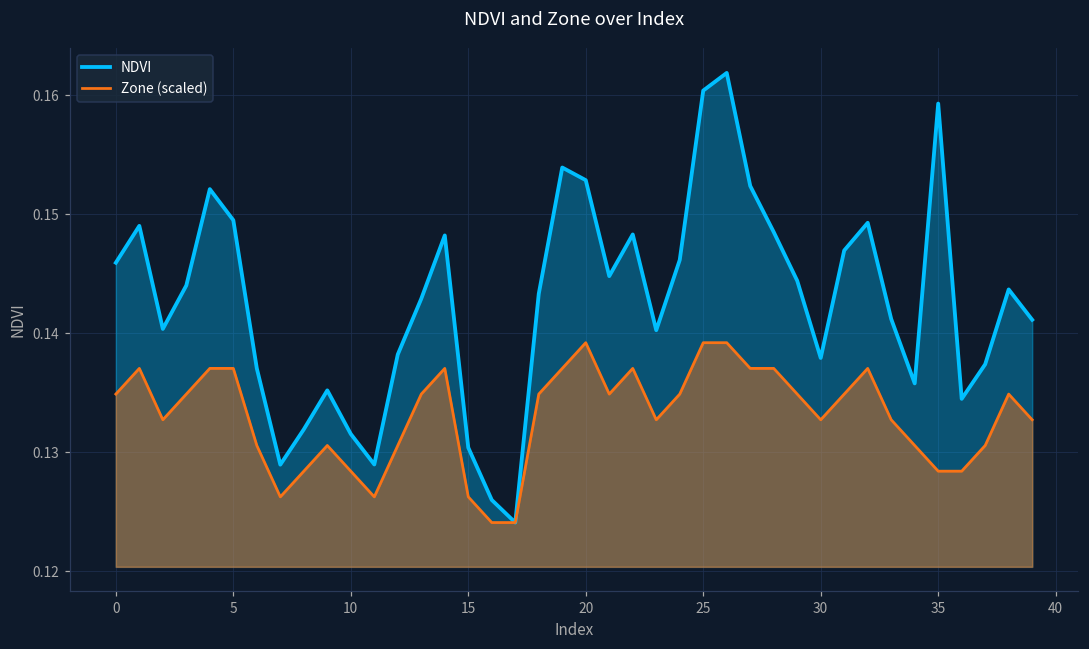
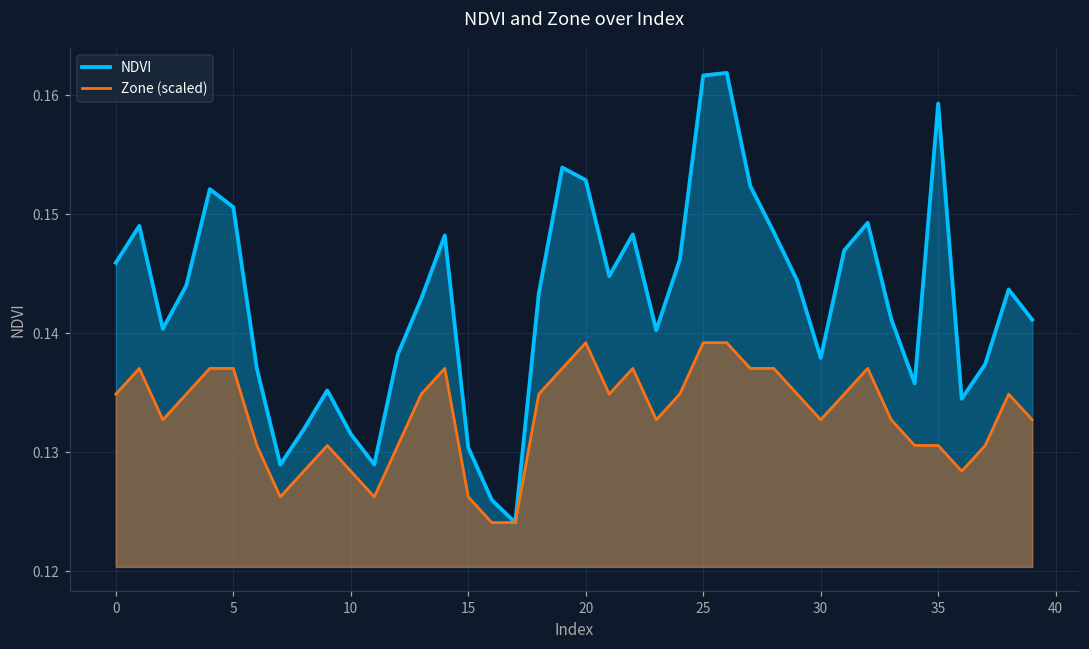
NDVI, 5: 0.1495 -> 0.1506
NDVI, 25: 0.1604 -> 0.1617
Zone (scaled), 35: 0.1284 -> 0.1306
